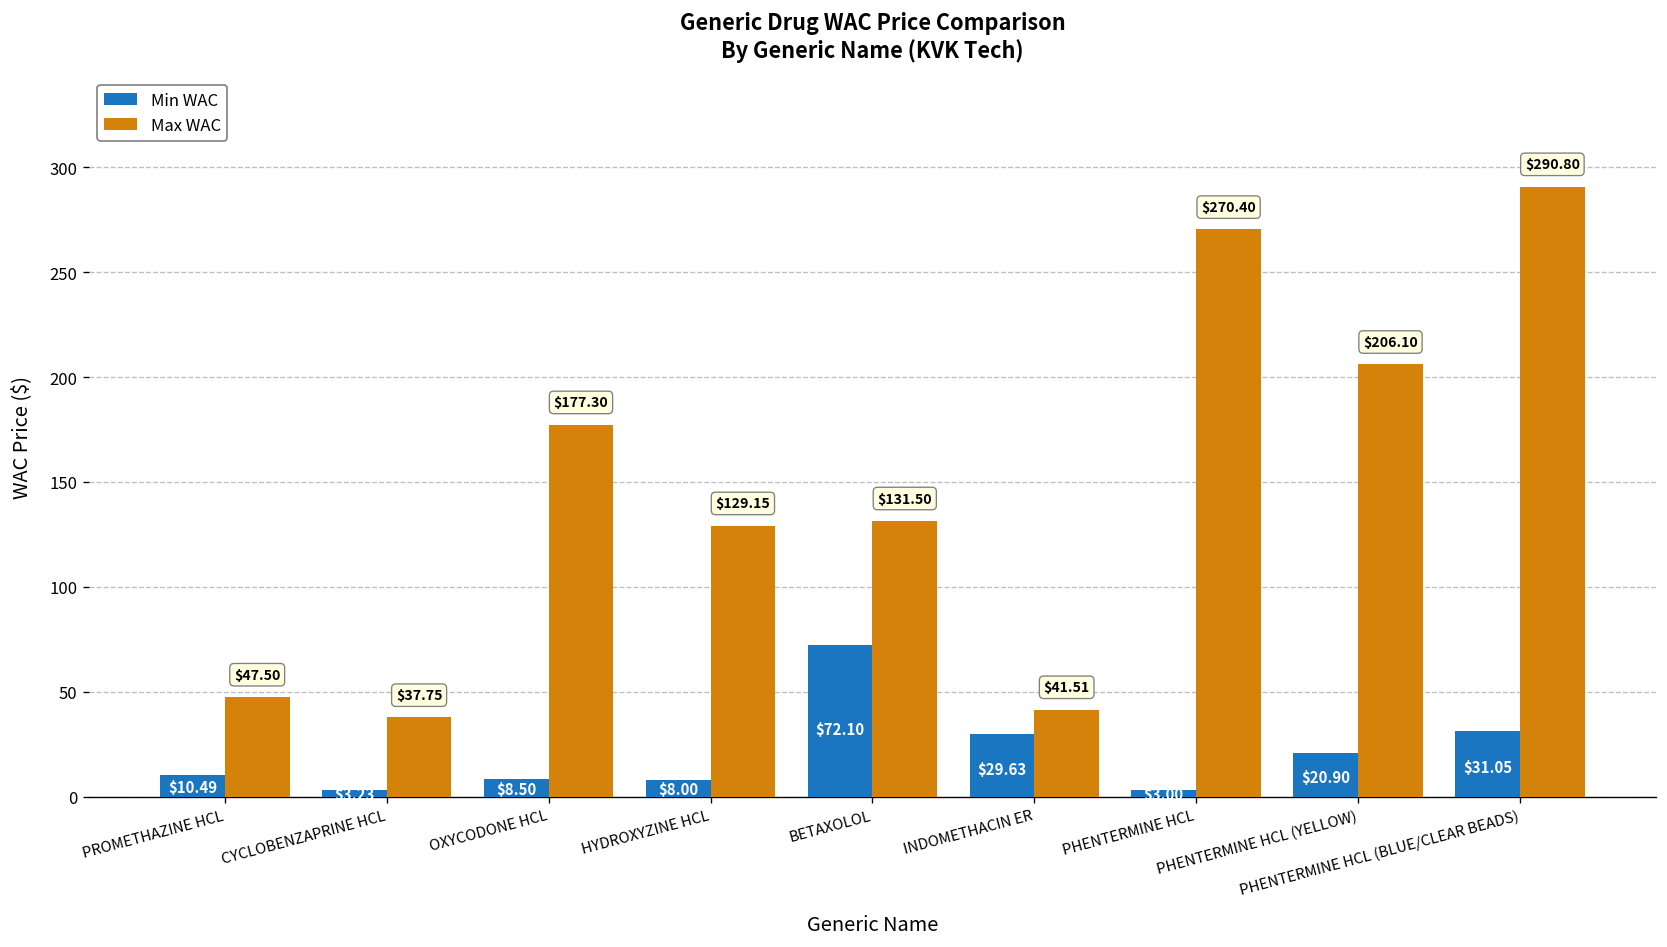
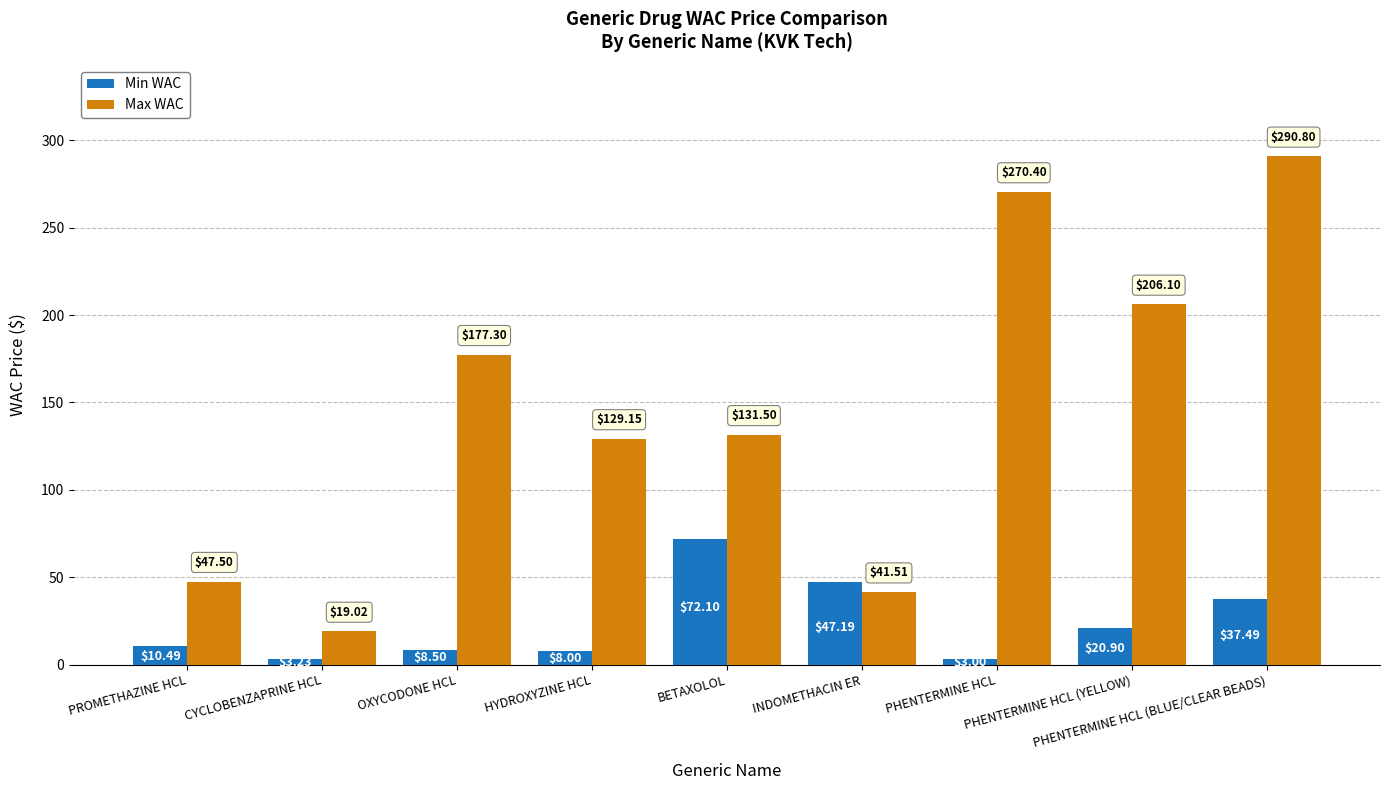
Max WAC, CYCLOBENZAPRINE HCL: $37.75 -> $19.02
Min WAC, INDOMETHACIN ER: $29.63 -> $47.19
Min WAC, PHENTERMINE HCL (BLUE/CLEAR BEADS): $31.05 -> $37.49
